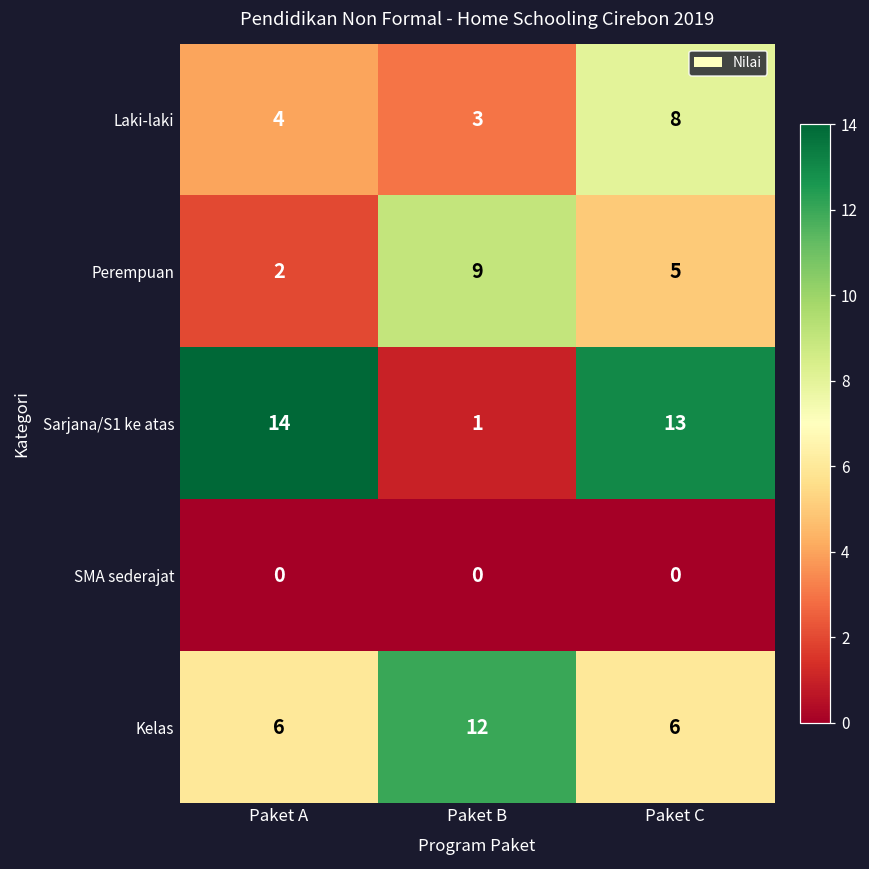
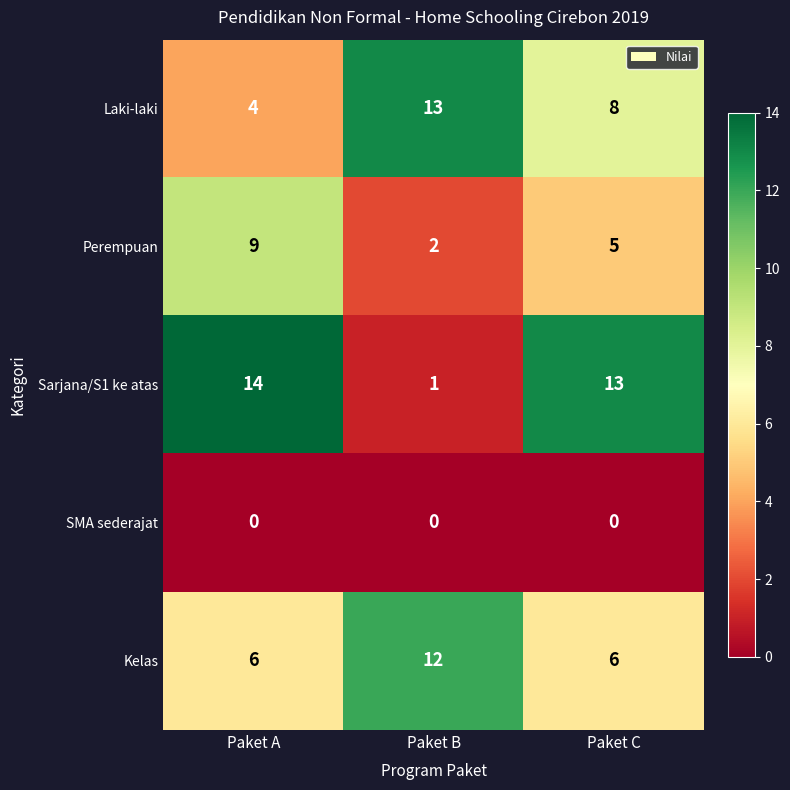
Laki-laki, Paket B: 3 -> 13
Perempuan, Paket A: 2 -> 9
Perempuan, Paket B: 9 -> 2
